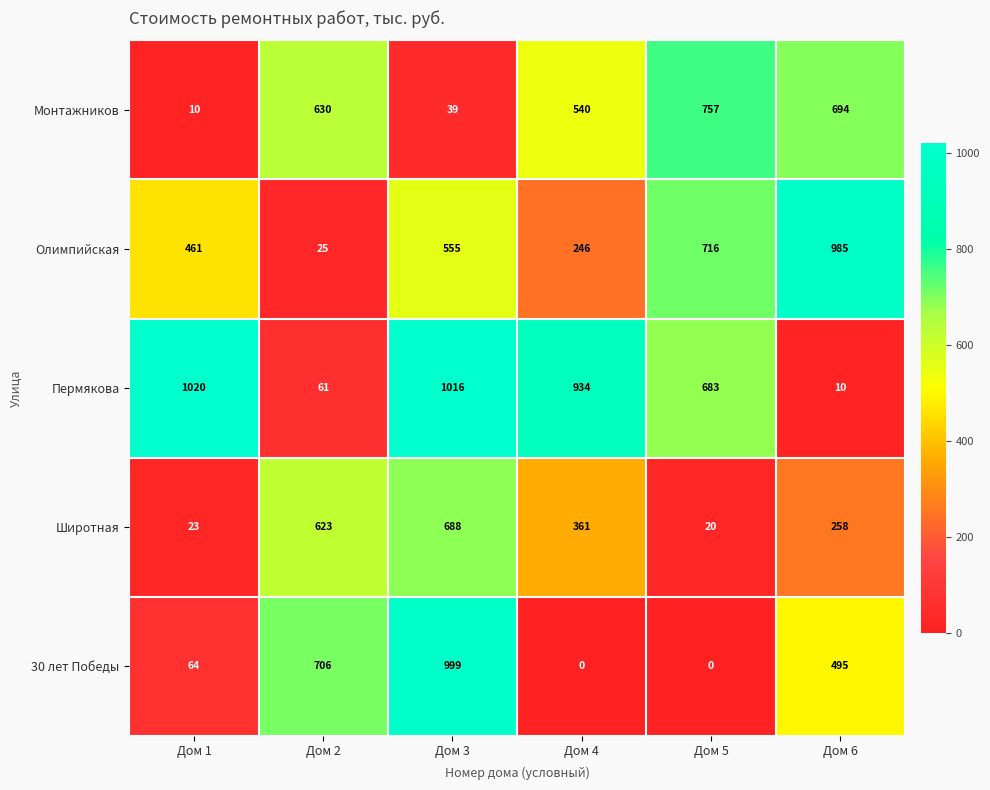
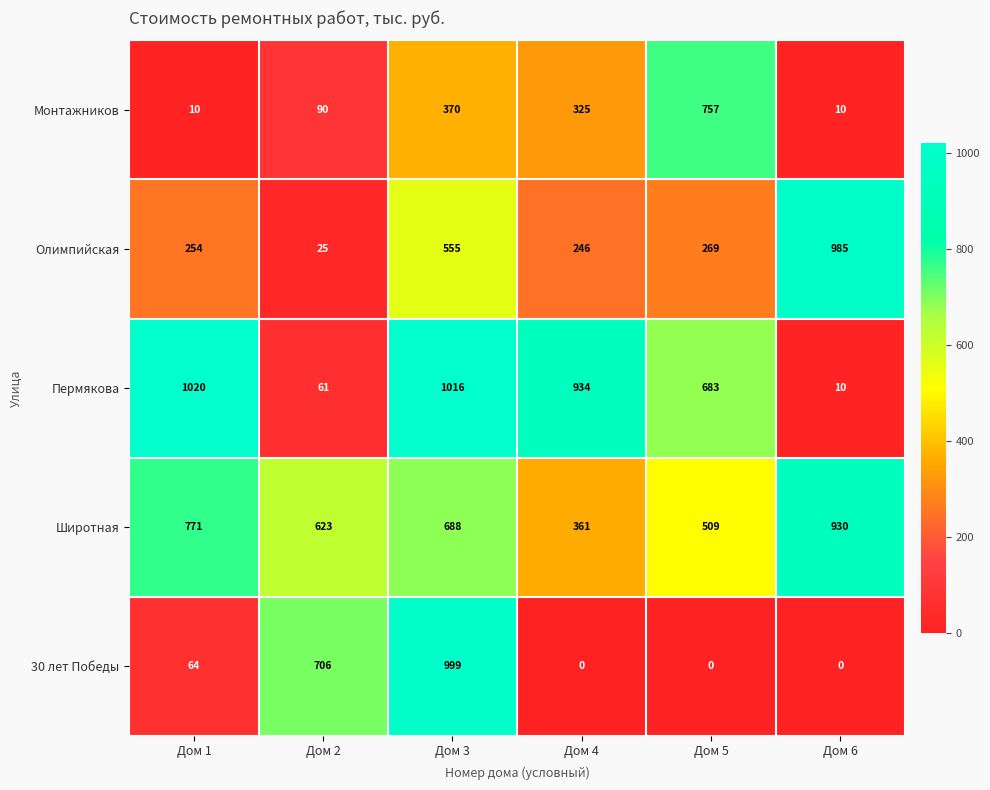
Монтажников, Дом 2: 630 -> 90
Монтажников, Дом 3: 39 -> 370
Монтажников, Дом 4: 540 -> 325
Монтажников, Дом 6: 694 -> 10
Олимпийская, Дом 1: 461 -> 254
Олимпийская, Дом 5: 716 -> 269
Широтная, Дом 1: 23 -> 771
Широтная, Дом 5: 20 -> 509
Широтная, Дом 6: 258 -> 930
30 лет Победы, Дом 6: 495 -> 0
